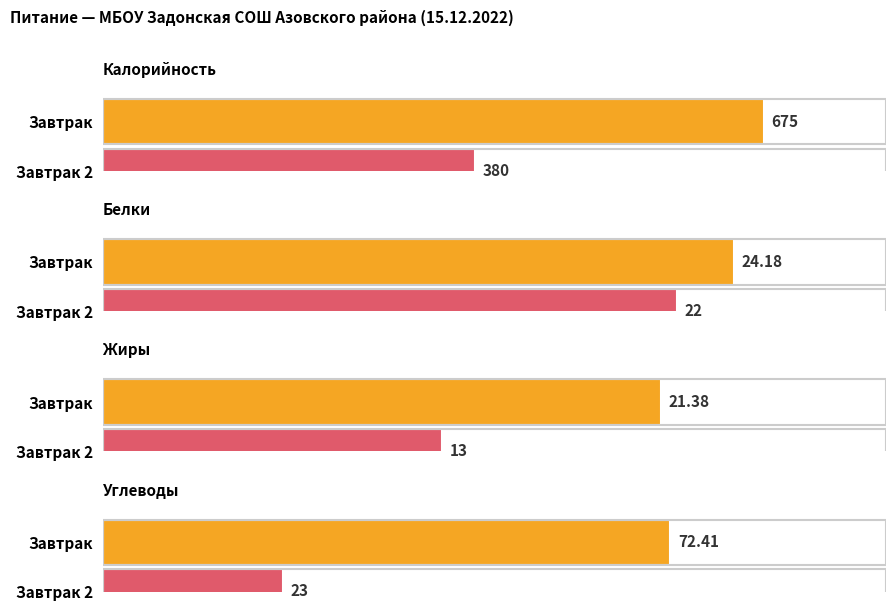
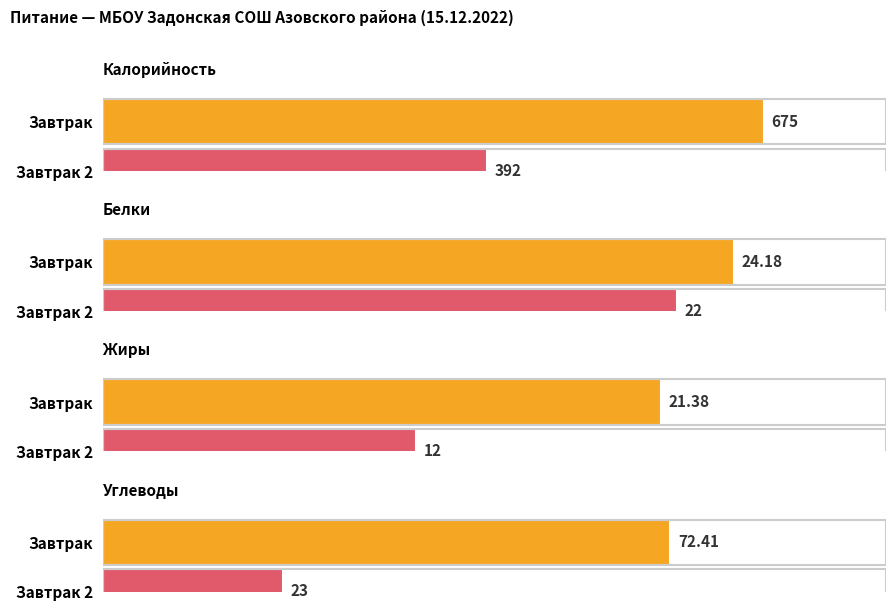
Калорийность, Завтрак 2: 380 -> 392
Жиры, Завтрак 2: 13 -> 12
